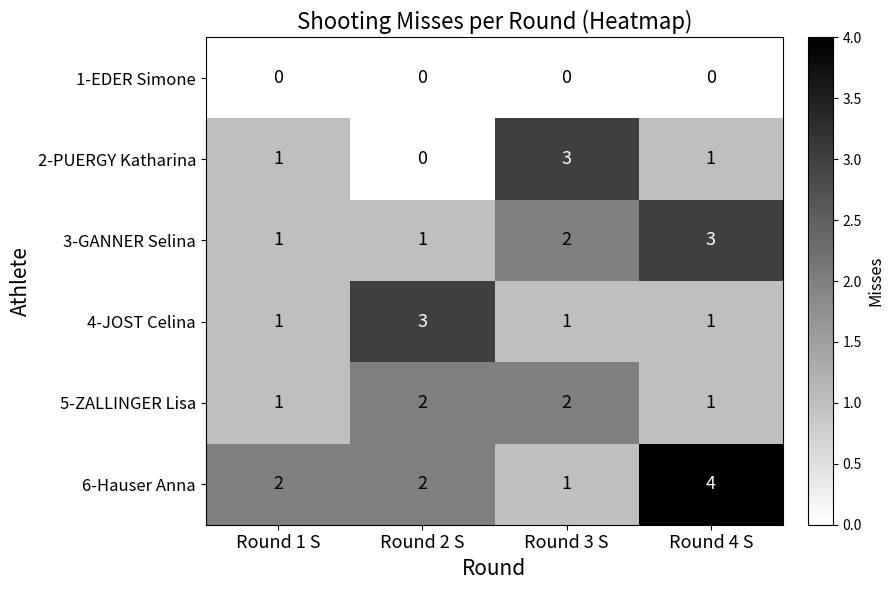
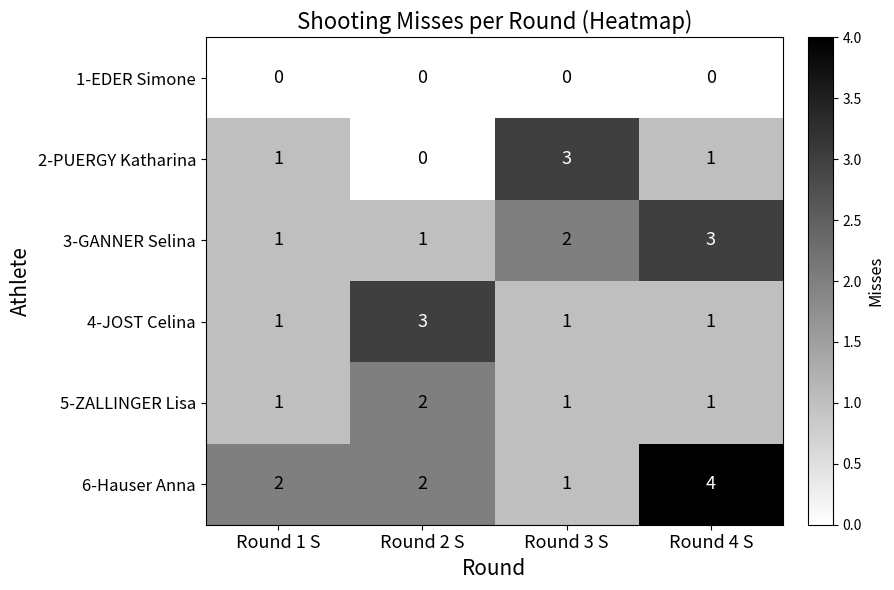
5-ZALLINGER Lisa, Round 3 S: 2 -> 1
